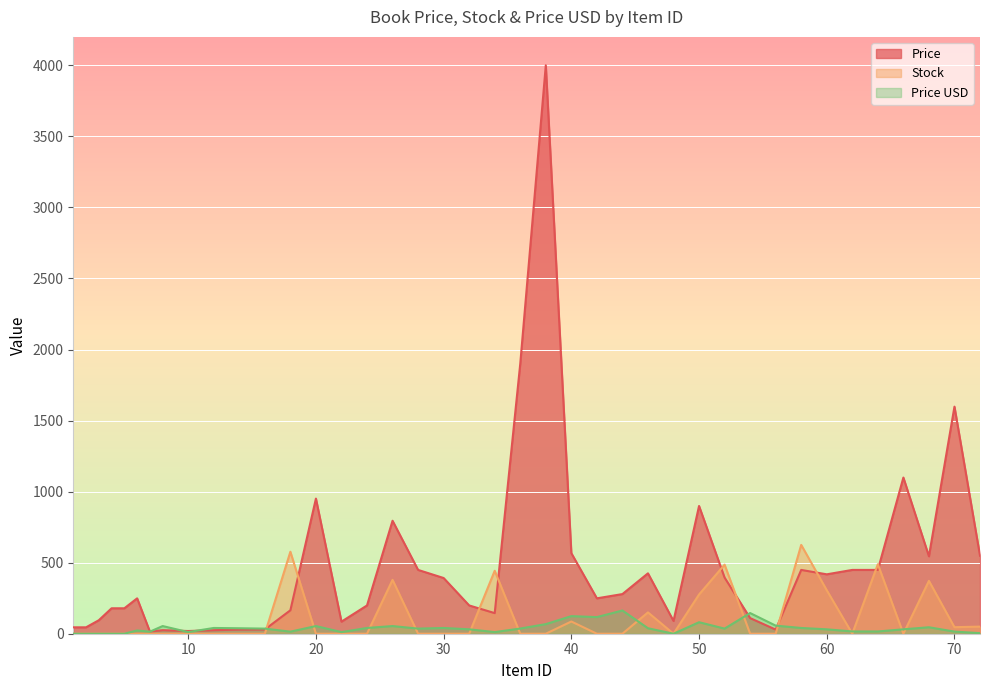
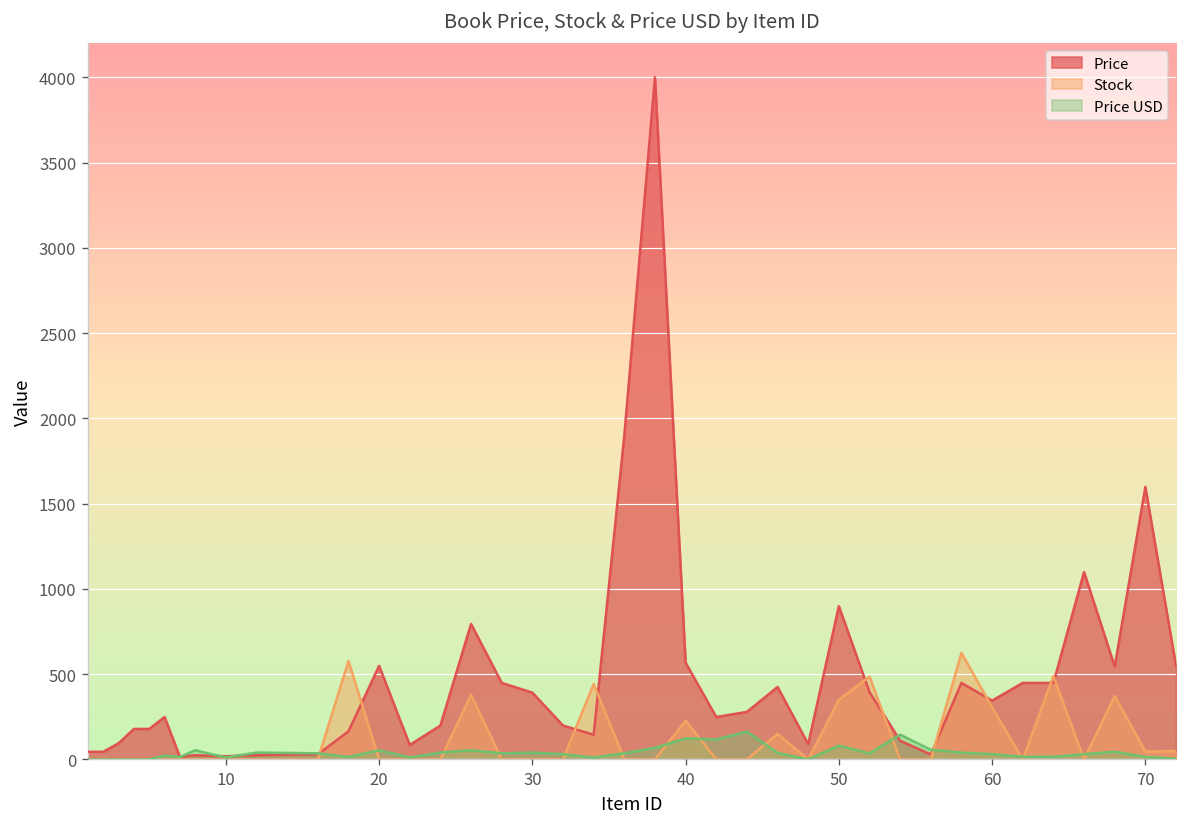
Price, 20: 950 -> 550
Stock, 40: 90 -> 230
Stock, 50: 280 -> 350
Price, 60: 420 -> 350
